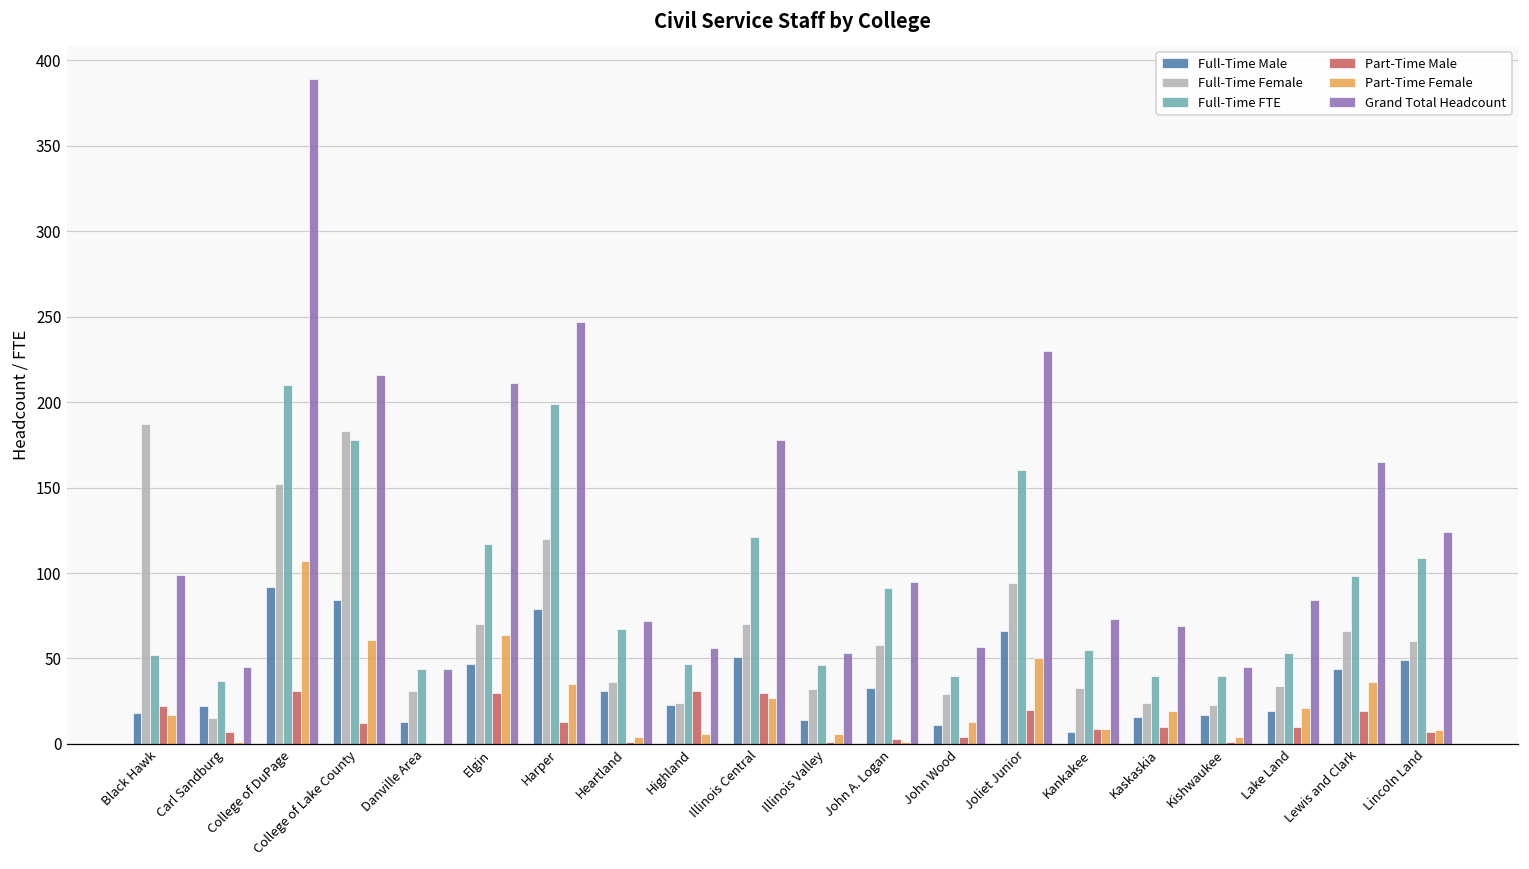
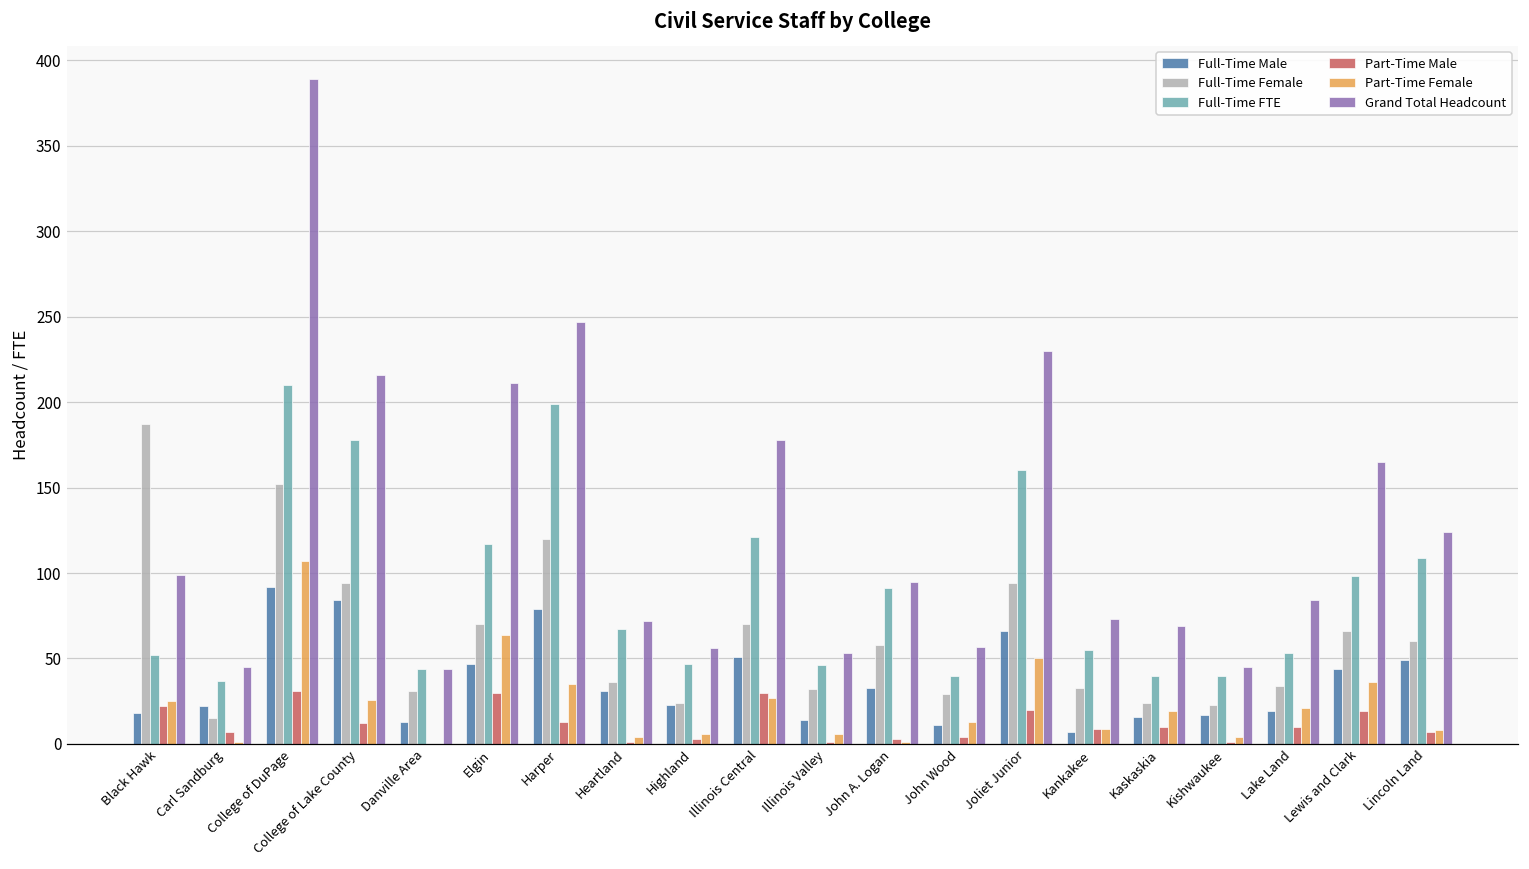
Part-Time Female, Black Hawk: 17 -> 25
Full-Time Female, College of Lake County: 183 -> 94
Part-Time Female, College of Lake County: 61 -> 26
Part-Time Male, Highland: 31 -> 3
